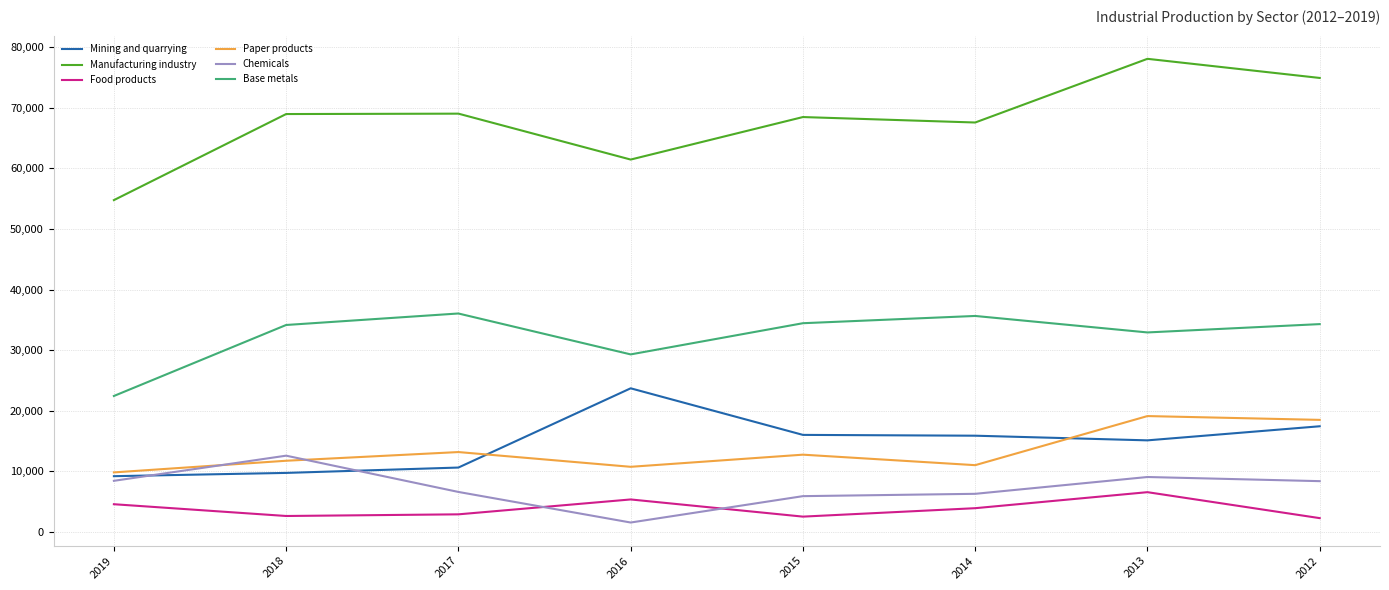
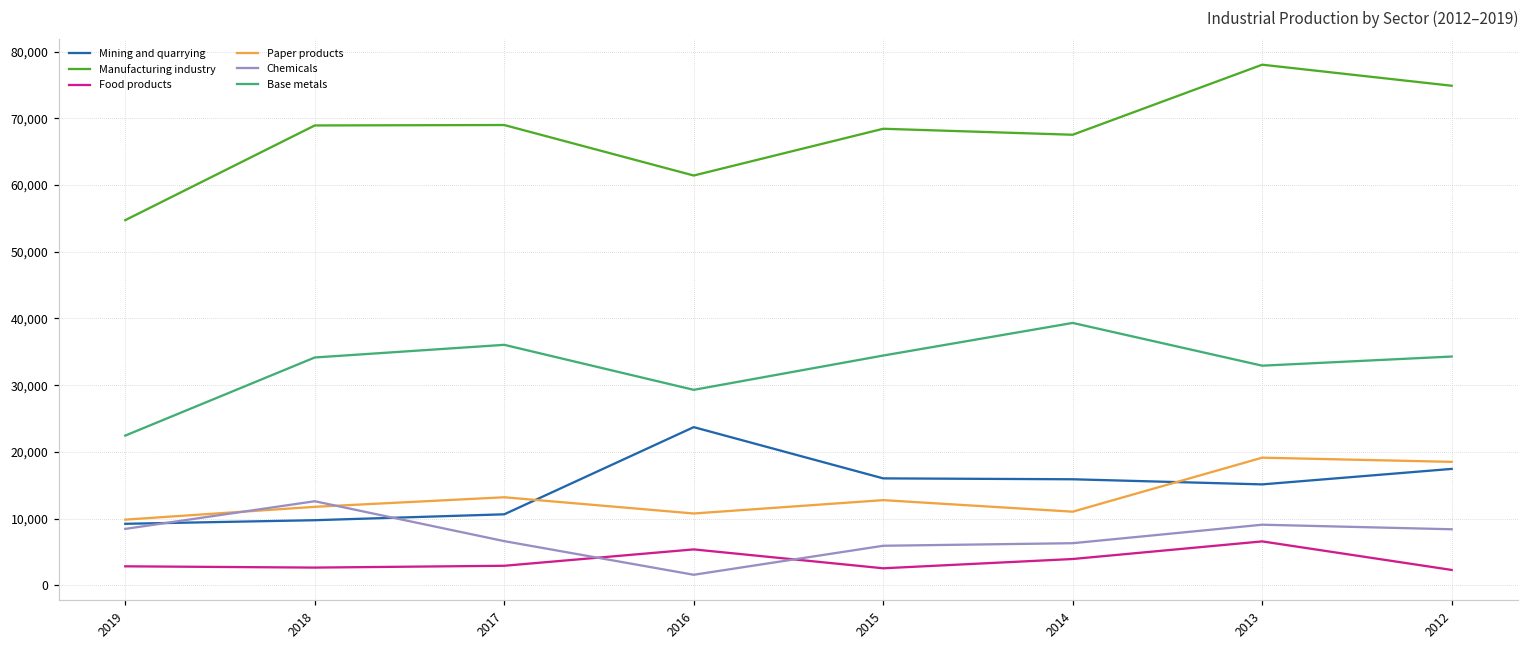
Food products, 2019: 5,000 -> 3,000
Base metals, 2014: 36,000 -> 39,000
